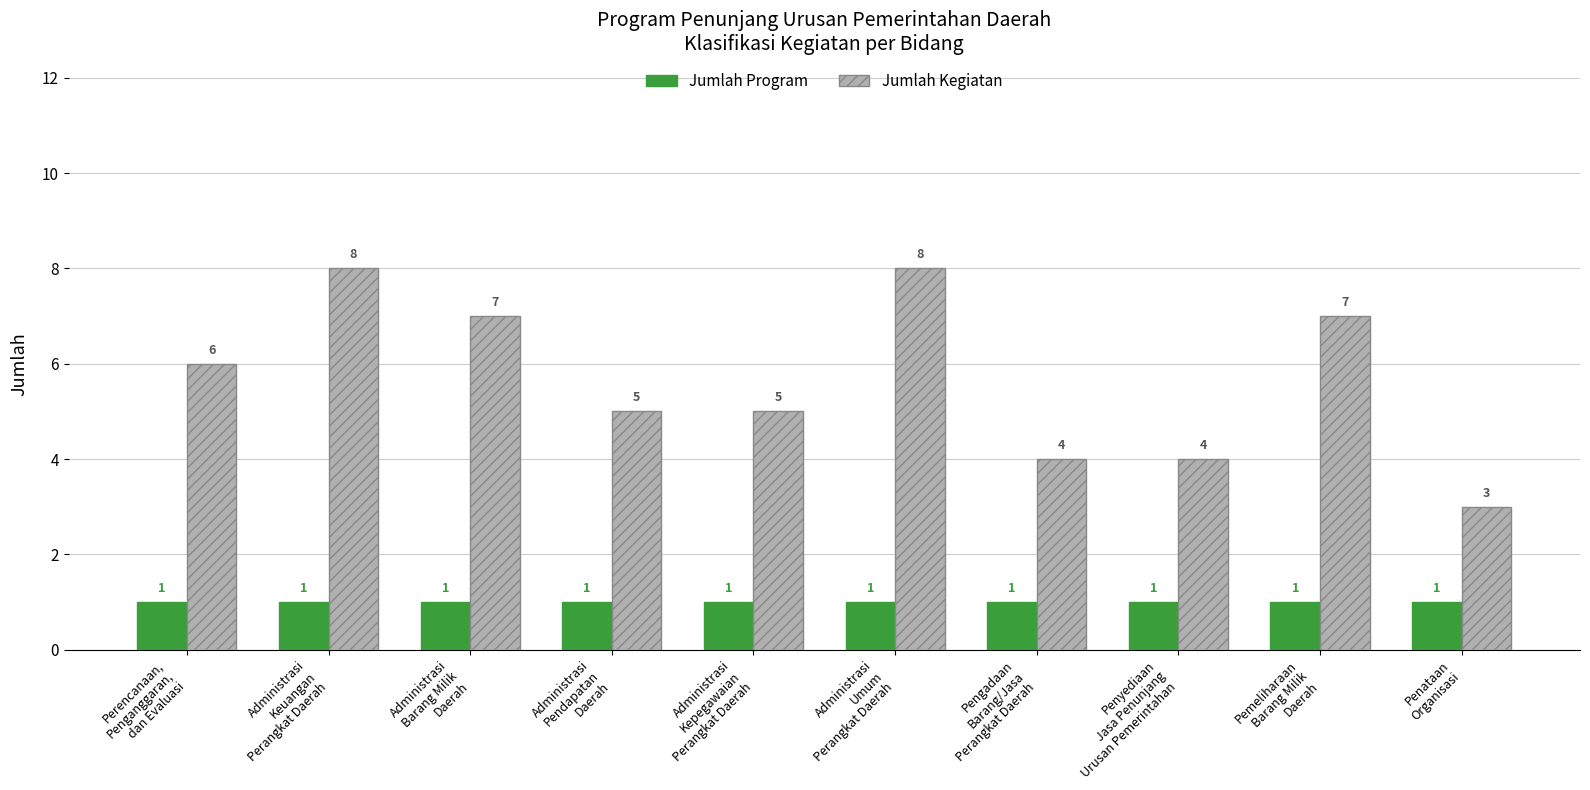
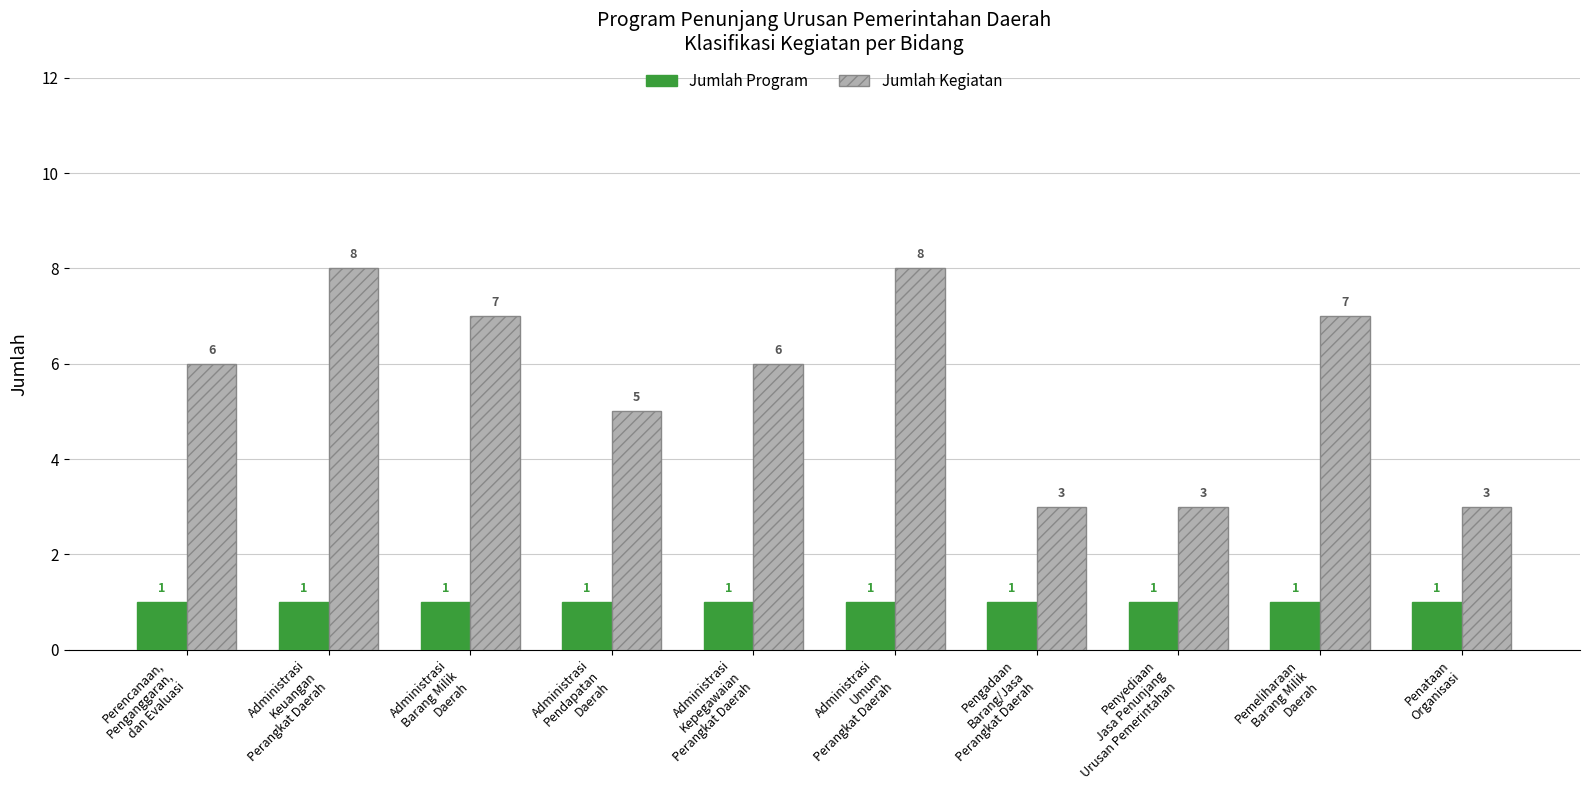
Jumlah Kegiatan, Administrasi Kepegawaian Perangkat Daerah: 5 -> 6
Jumlah Kegiatan, Pengadaan Barang/Jasa Perangkat Daerah: 4 -> 3
Jumlah Kegiatan, Penyediaan Jasa Penunjang Urusan Pemerintahan: 4 -> 3
